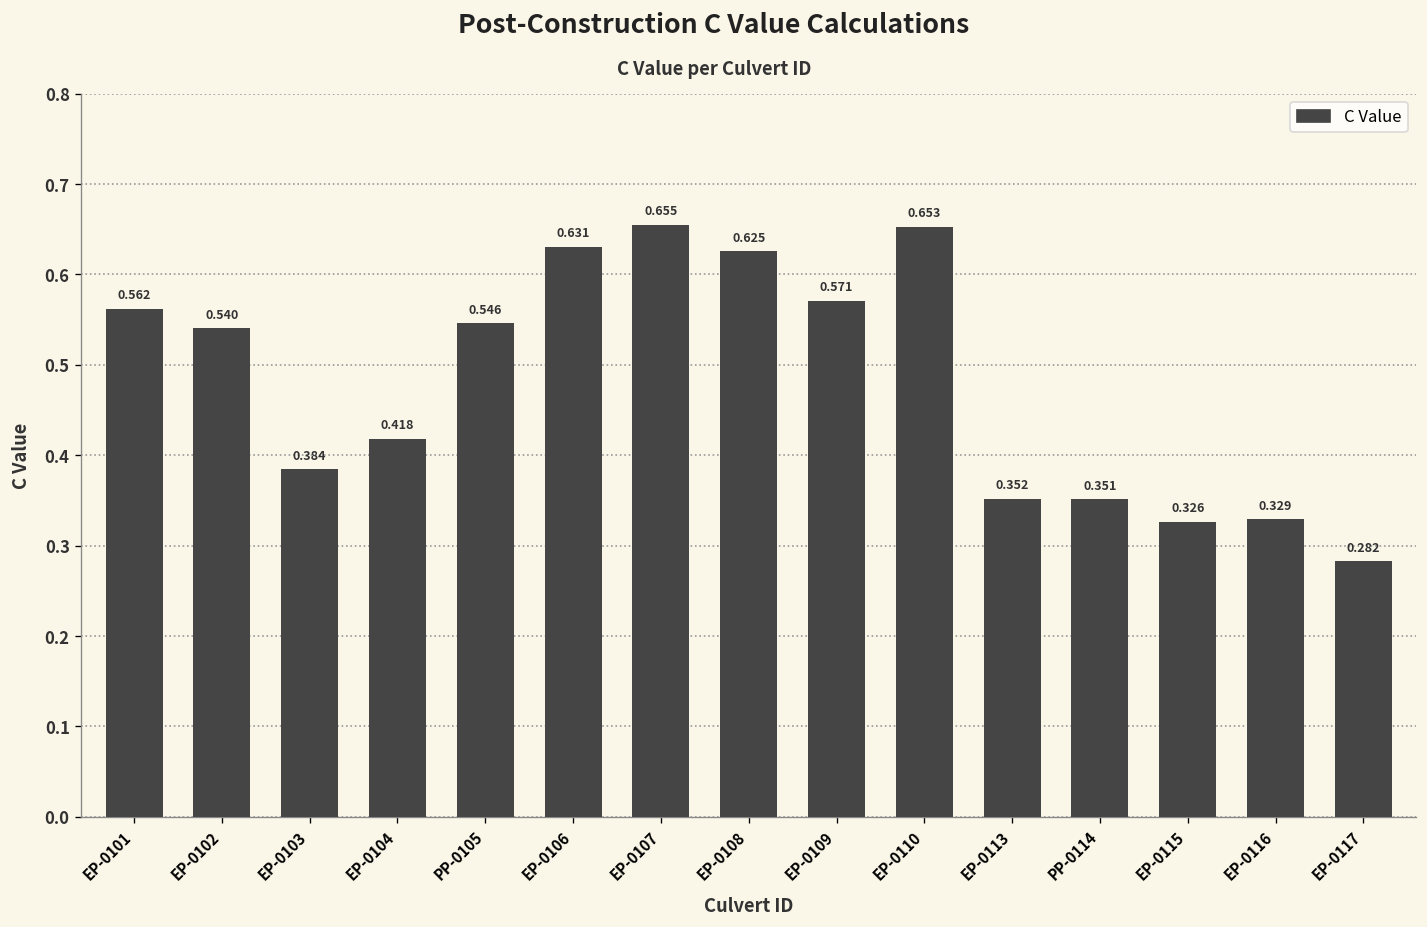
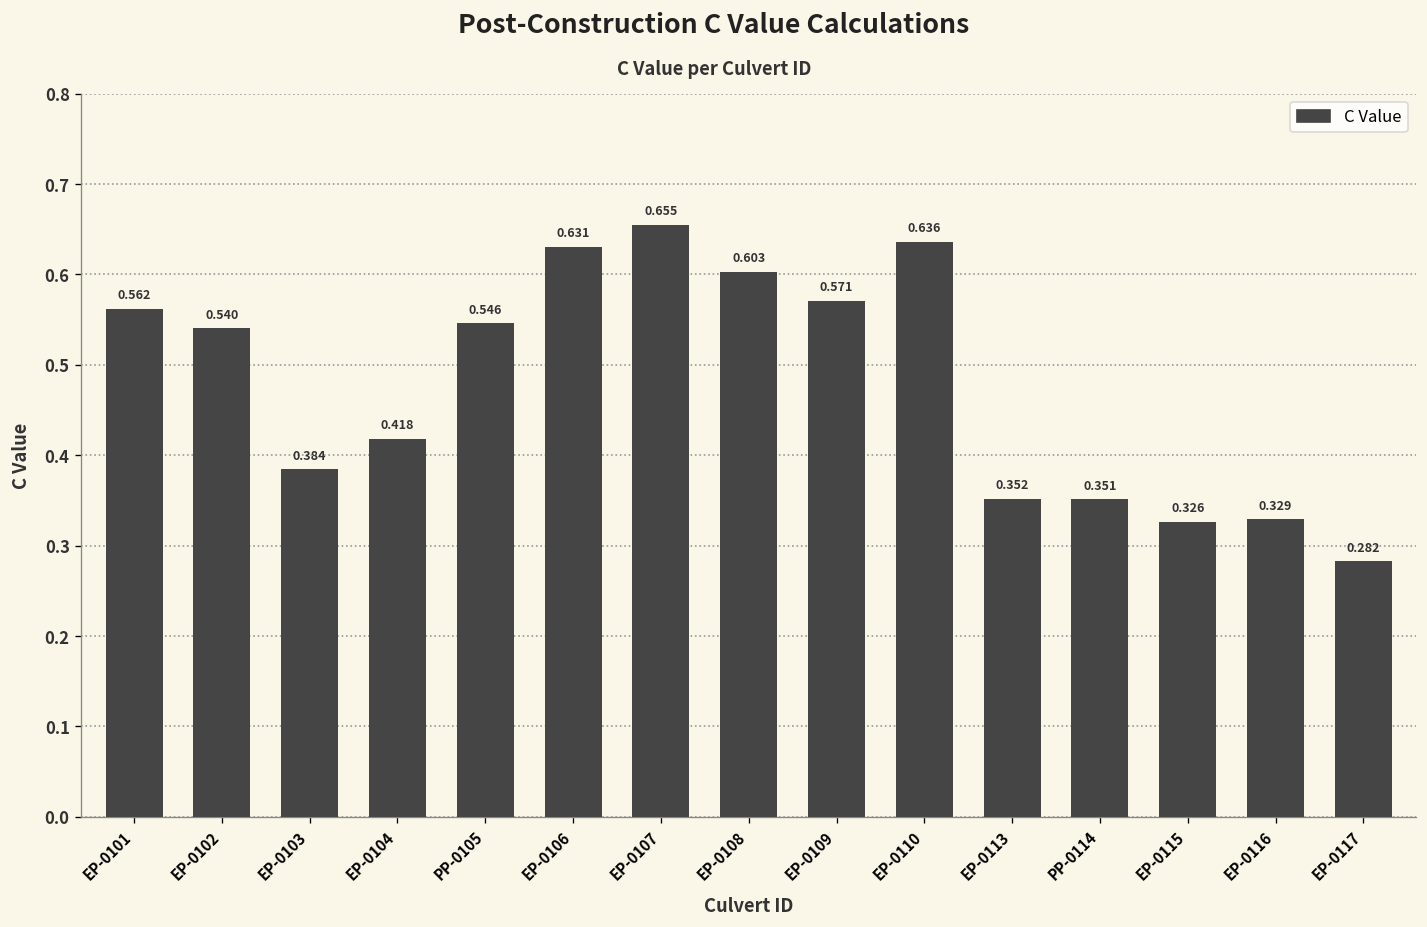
EP-0108: 0.625 -> 0.603
EP-0110: 0.653 -> 0.636
